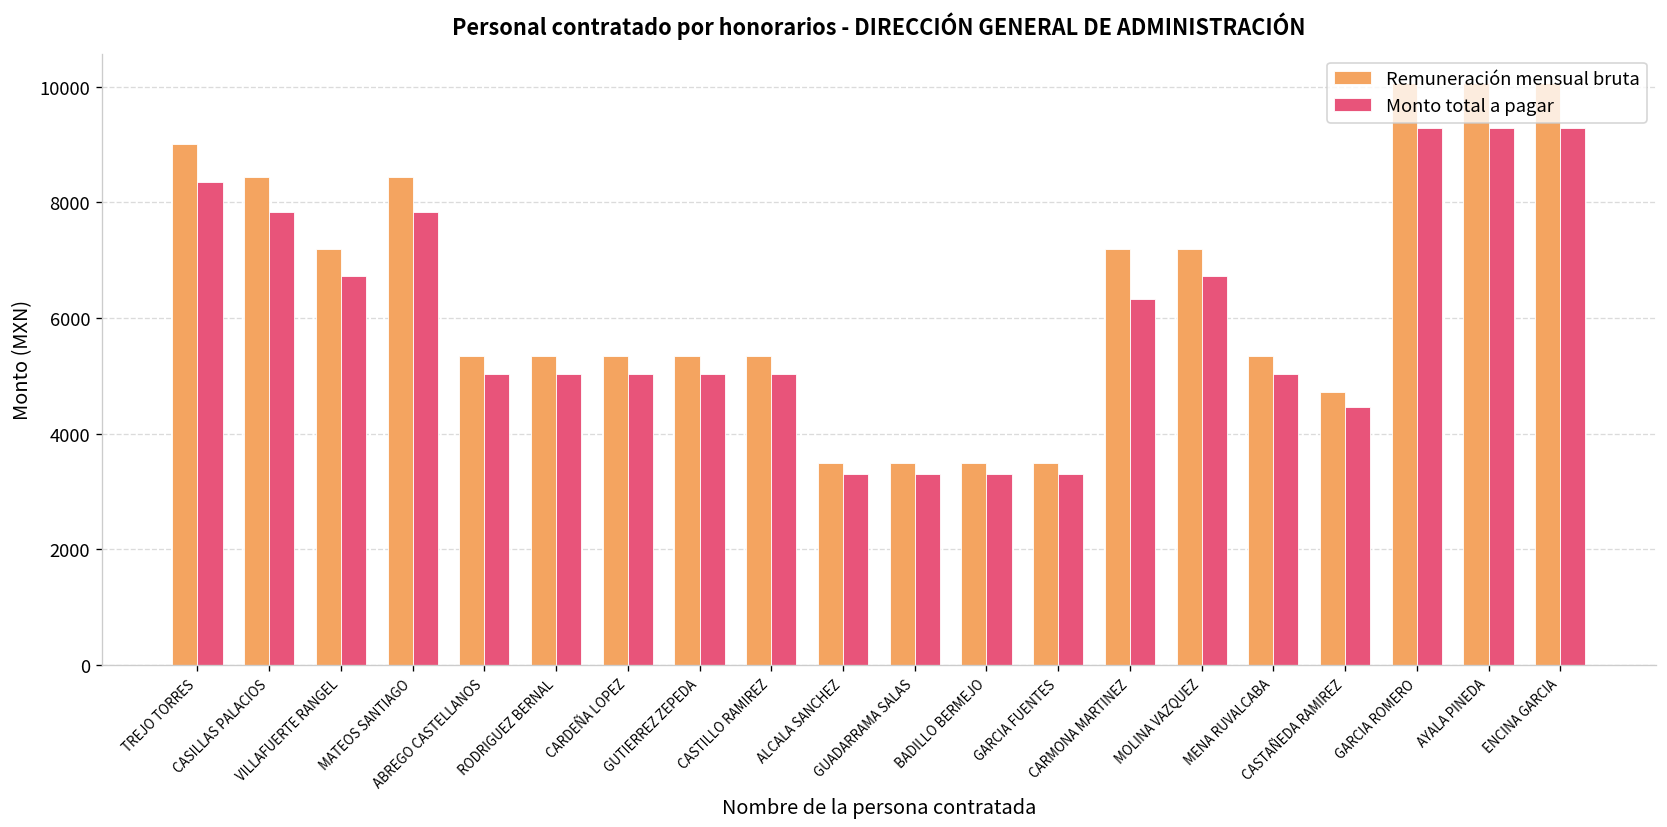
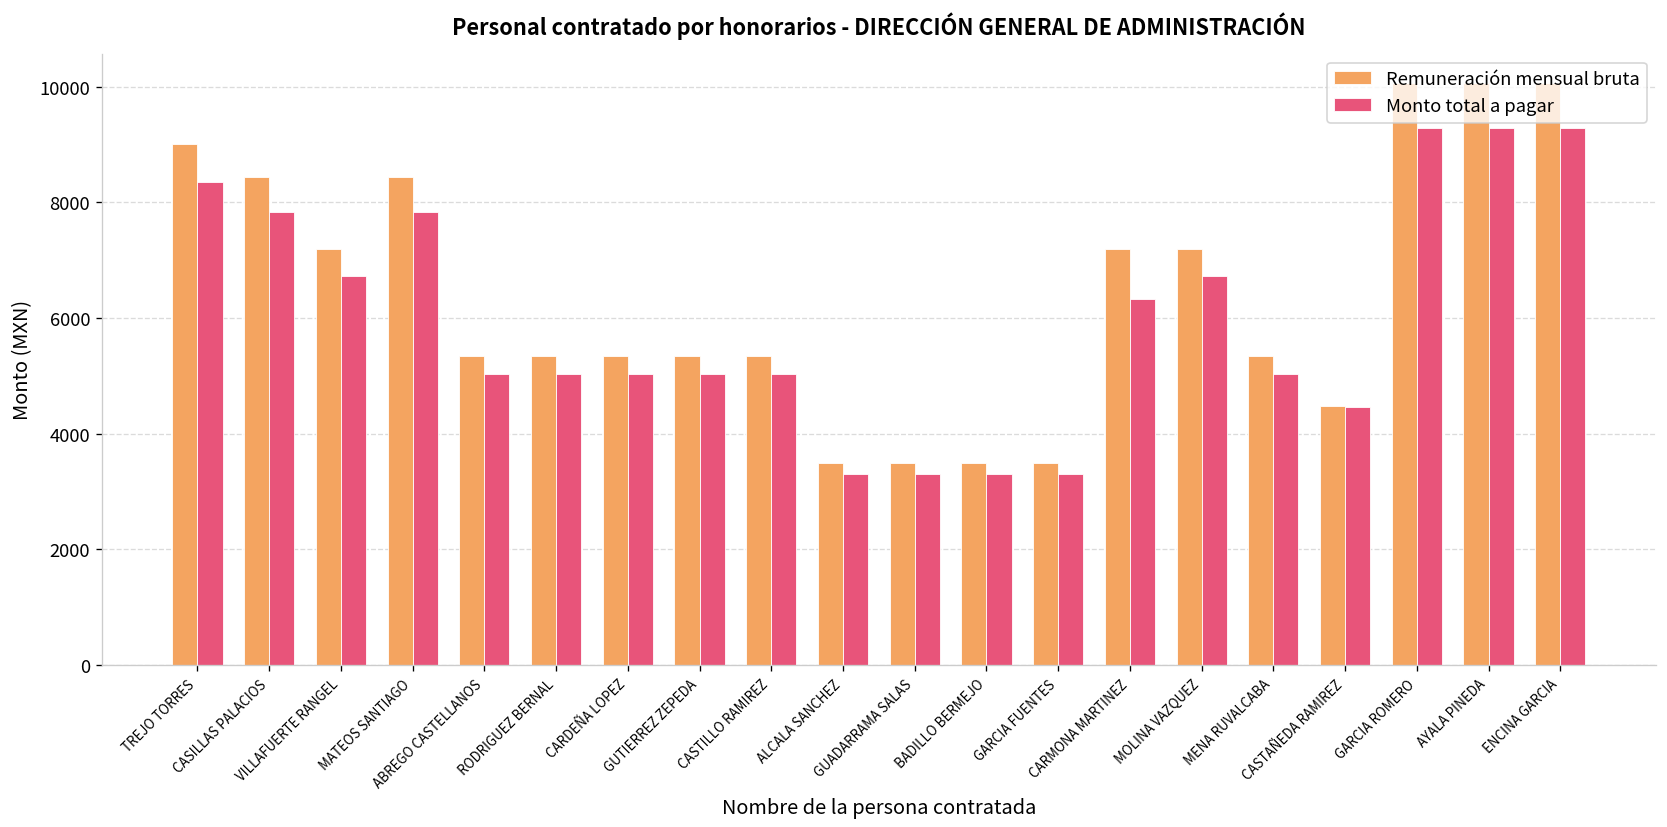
Remuneración mensual bruta, CASTAÑEDA RAMIREZ: 4700 -> 4500
